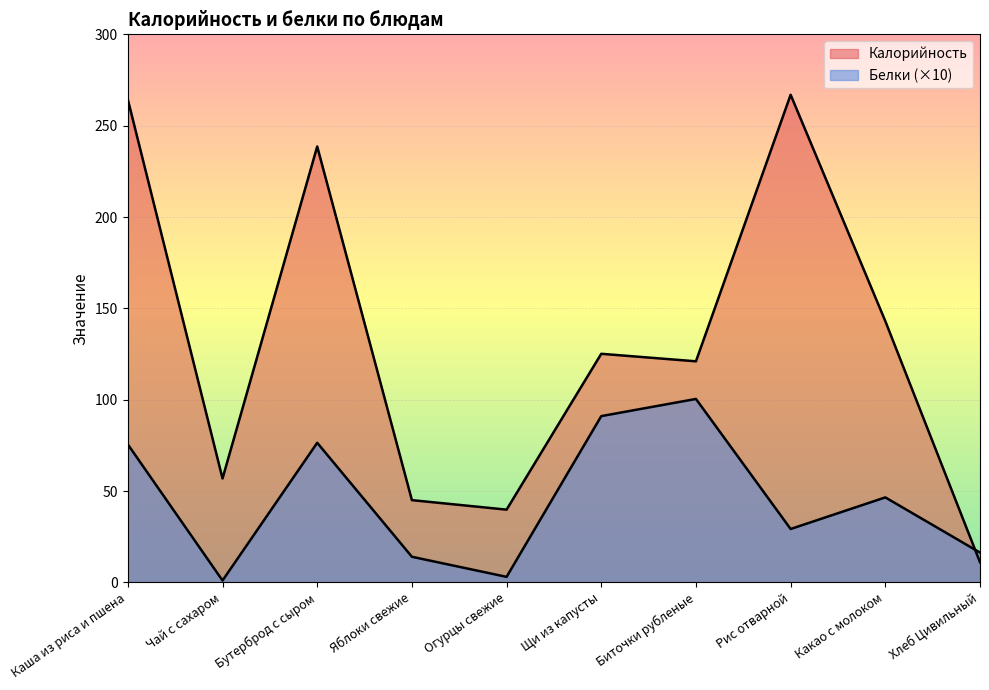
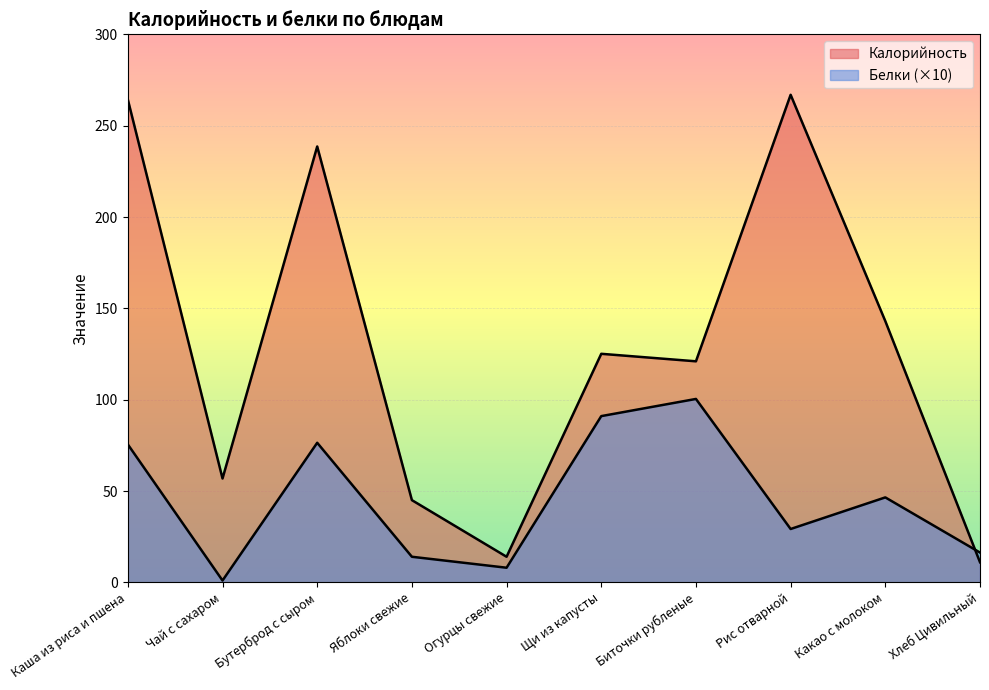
Калорийность, Огурцы свежие: 40 -> 14
Белки (×10), Огурцы свежие: 3 -> 8
